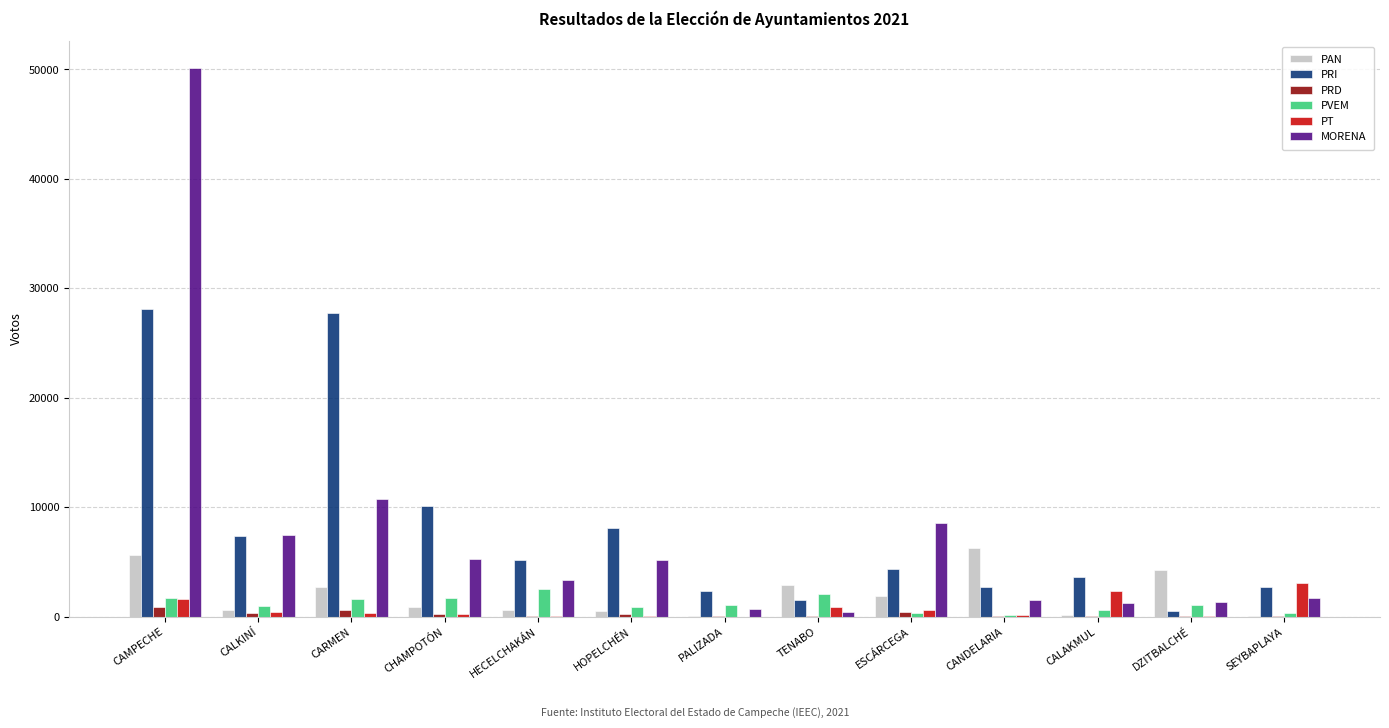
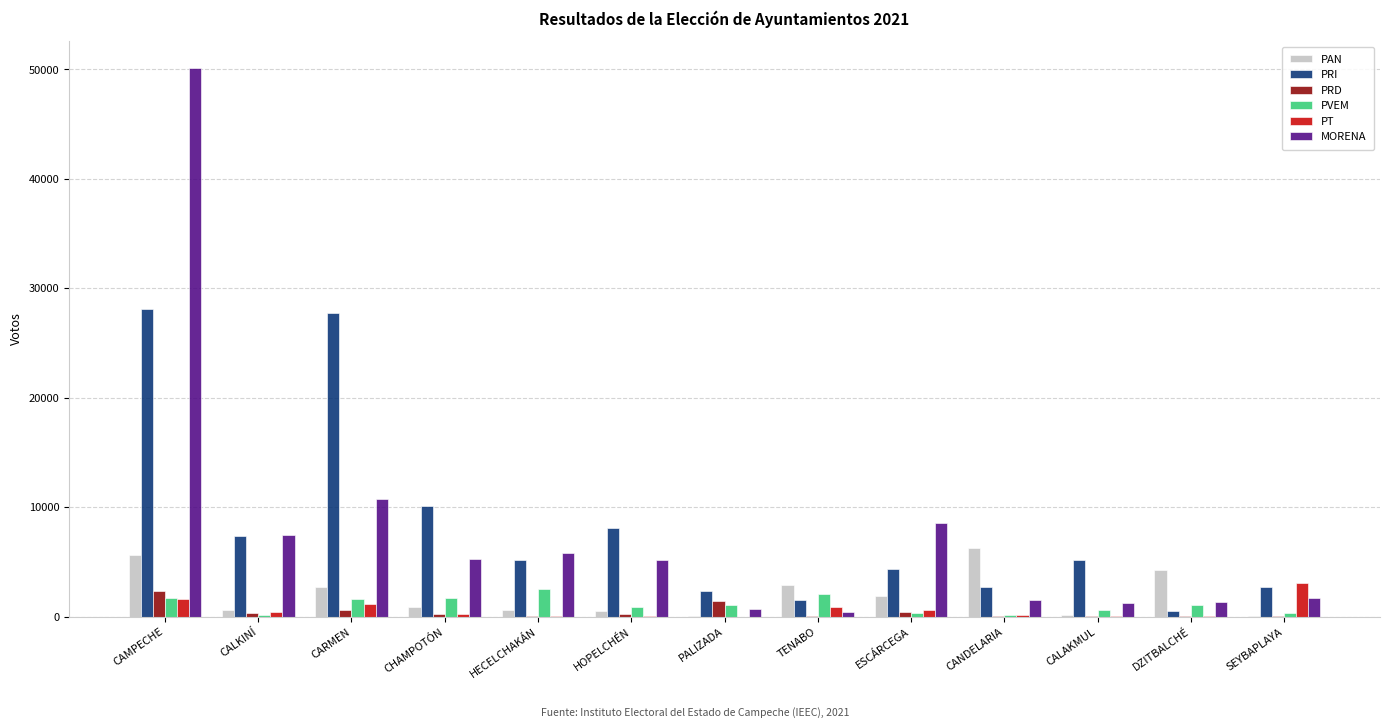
PRD, CAMPECHE: 900 -> 2400
PVEM, CALKINÍ: 1000 -> 200
PT, CARMEN: 400 -> 1200
MORENA, HECELCHAKÁN: 3300 -> 5800
PRD, PALIZADA: 100 -> 1400
PRI, CALAKMUL: 3600 -> 5200
PT, CALAKMUL: 2400 -> 100
